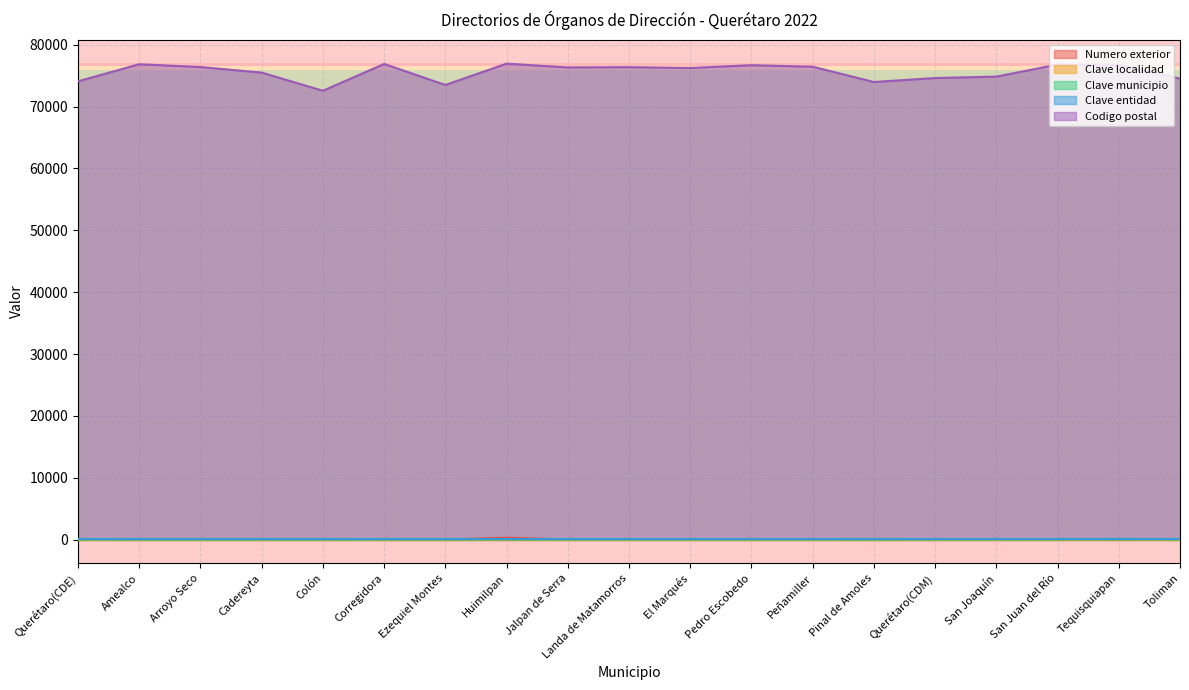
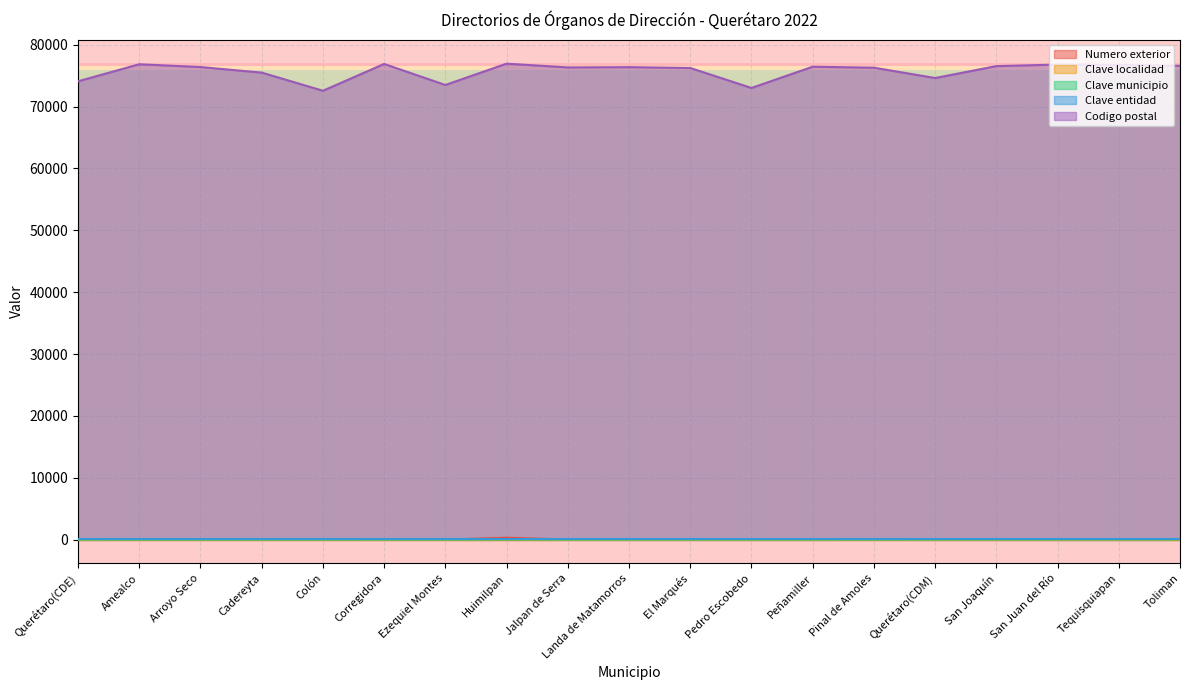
Codigo postal, Pedro Escobedo: 77000 -> 73000
Codigo postal, Pinal de Amoles: 74000 -> 76000
Codigo postal, San Joaquín: 75000 -> 77000
Codigo postal, Toliman: 75000 -> 77000
